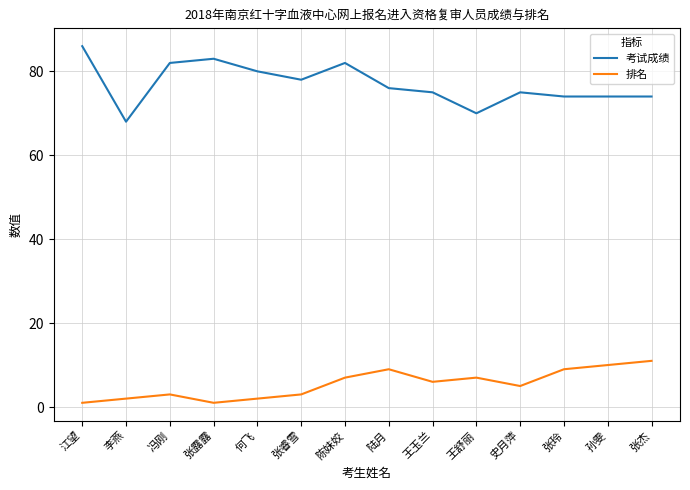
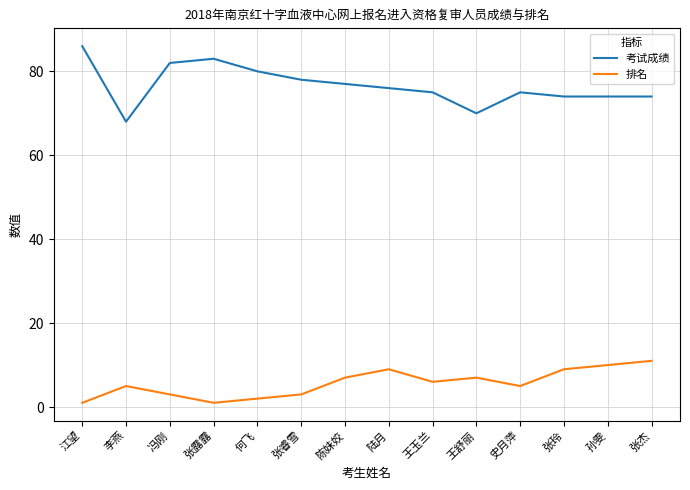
排名, 李燕: 2 -> 5
考试成绩, 陈妹姣: 82 -> 77
